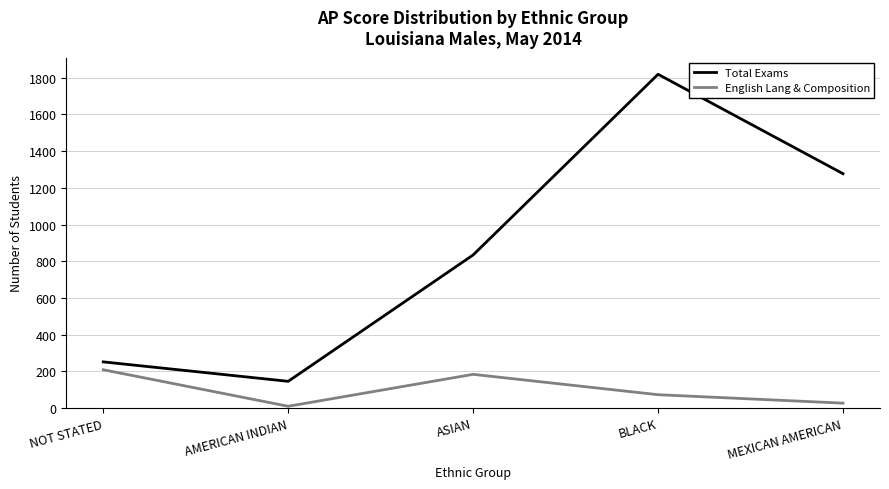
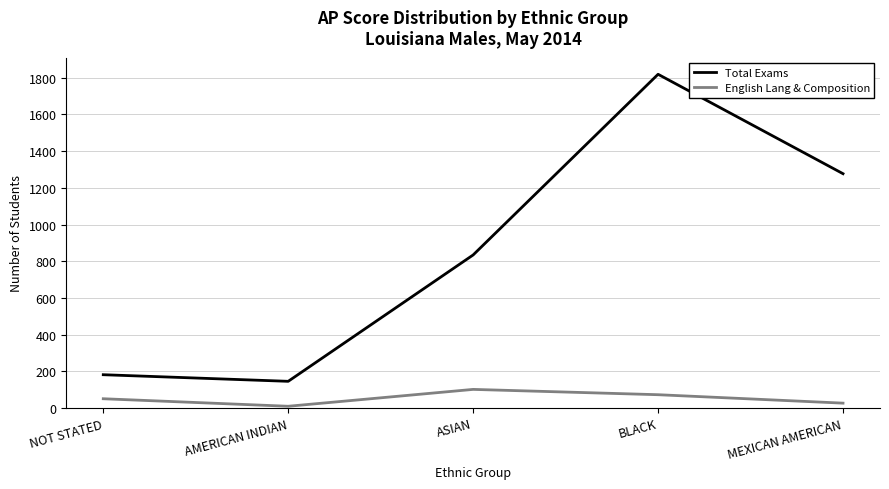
Total Exams, NOT STATED: 250 -> 180
English Lang & Composition, NOT STATED: 210 -> 50
English Lang & Composition, ASIAN: 180 -> 100
